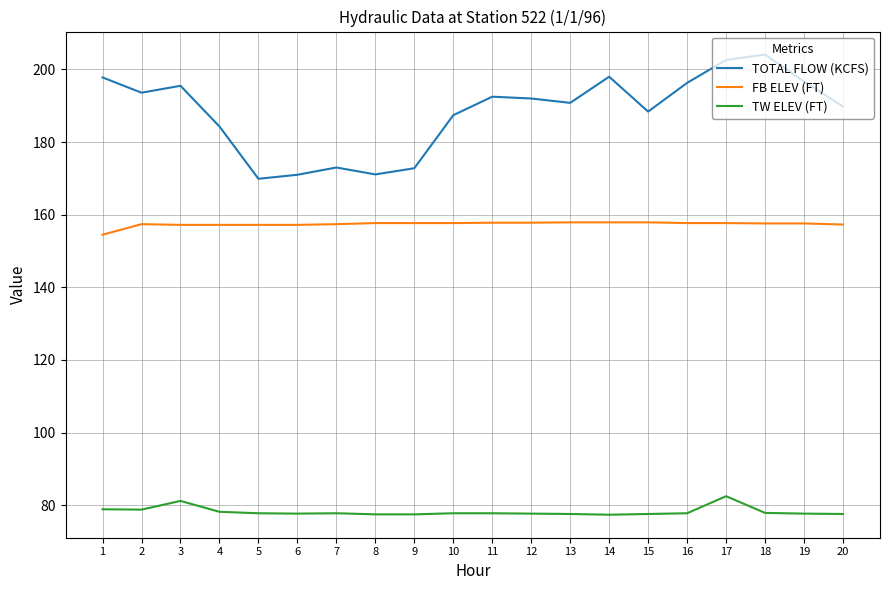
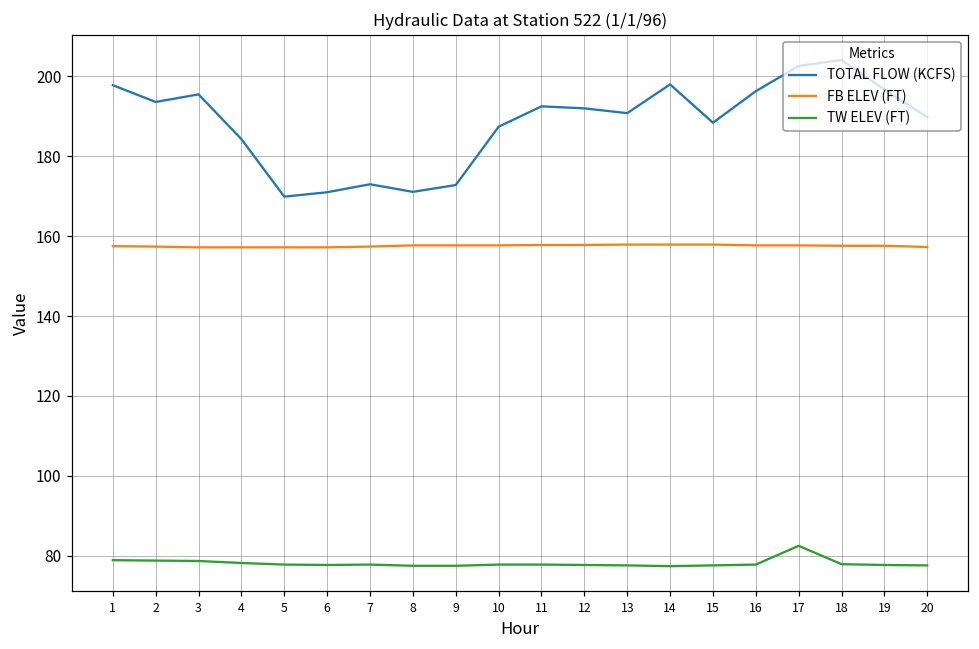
FB ELEV (FT), 1: 155 -> 158
TW ELEV (FT), 3: 81 -> 79
